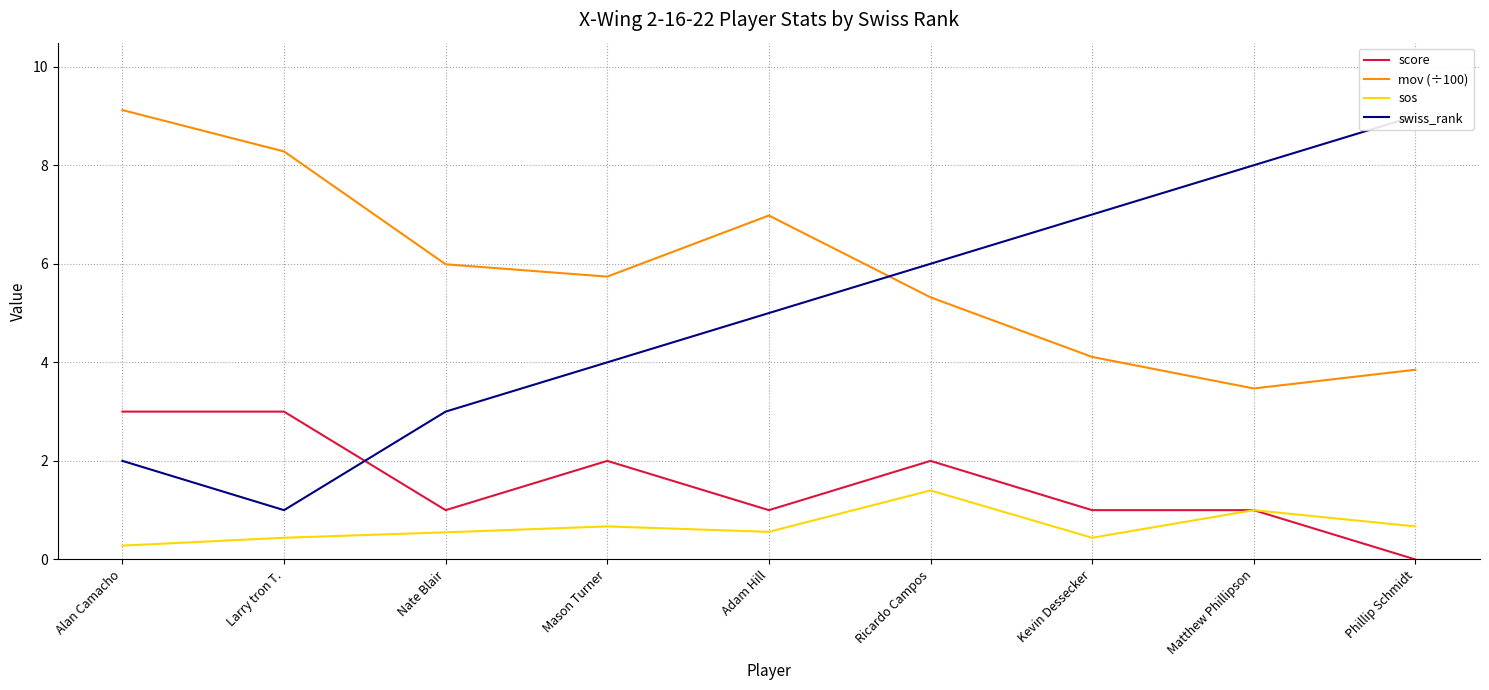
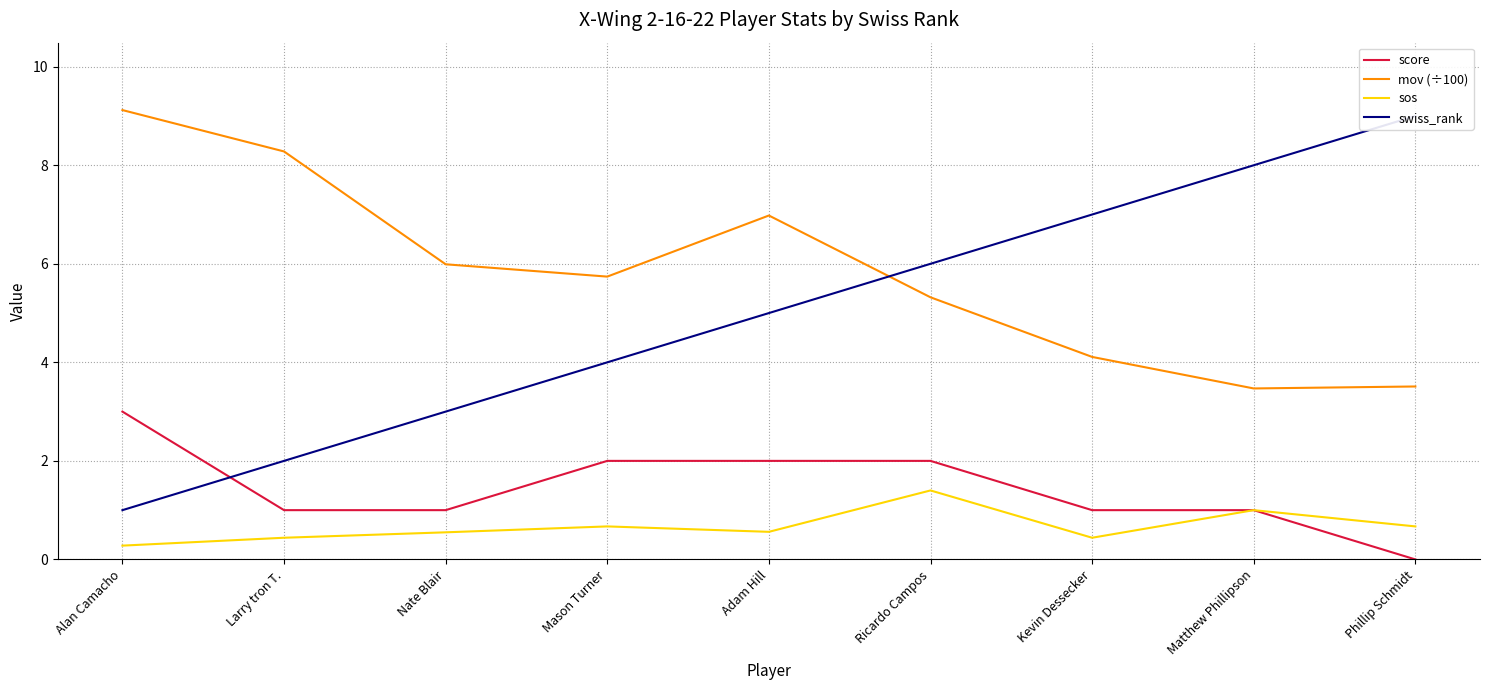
swiss_rank, Alan Camacho: 2 -> 1
score, Larry tron T.: 3 -> 1
swiss_rank, Larry tron T.: 1 -> 2
score, Adam Hill: 1 -> 2
mov (÷100), Phillip Schmidt: 3.9 -> 3.5
